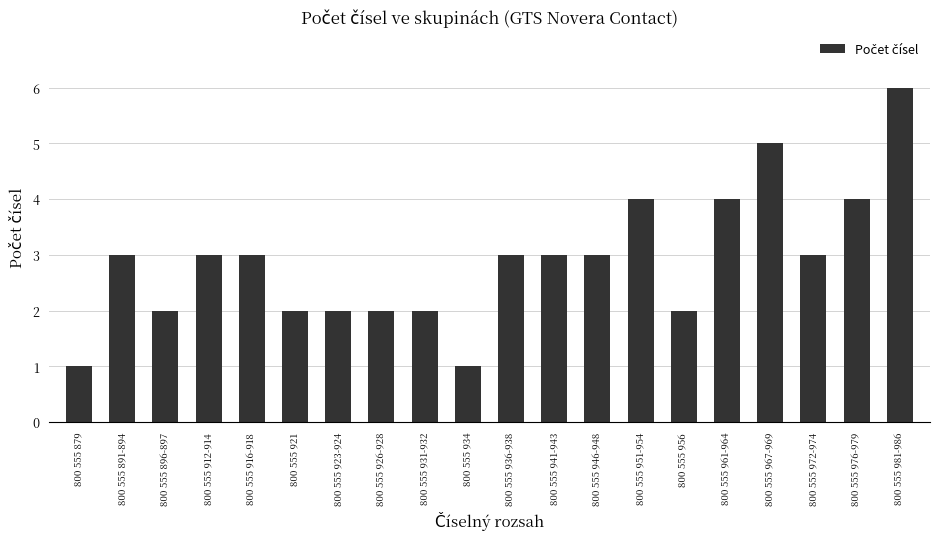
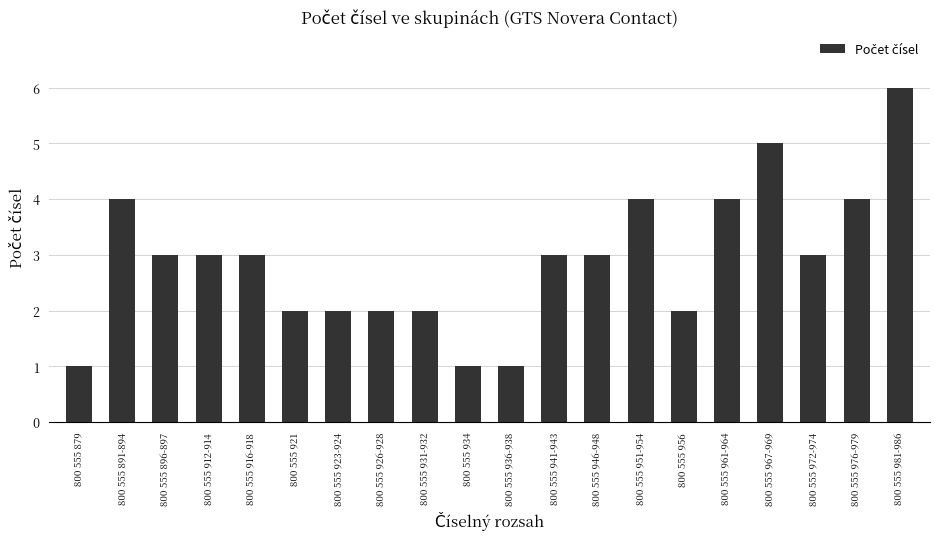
800 555 891-894: 3 -> 4
800 555 896-897: 2 -> 3
800 555 936-938: 3 -> 1
